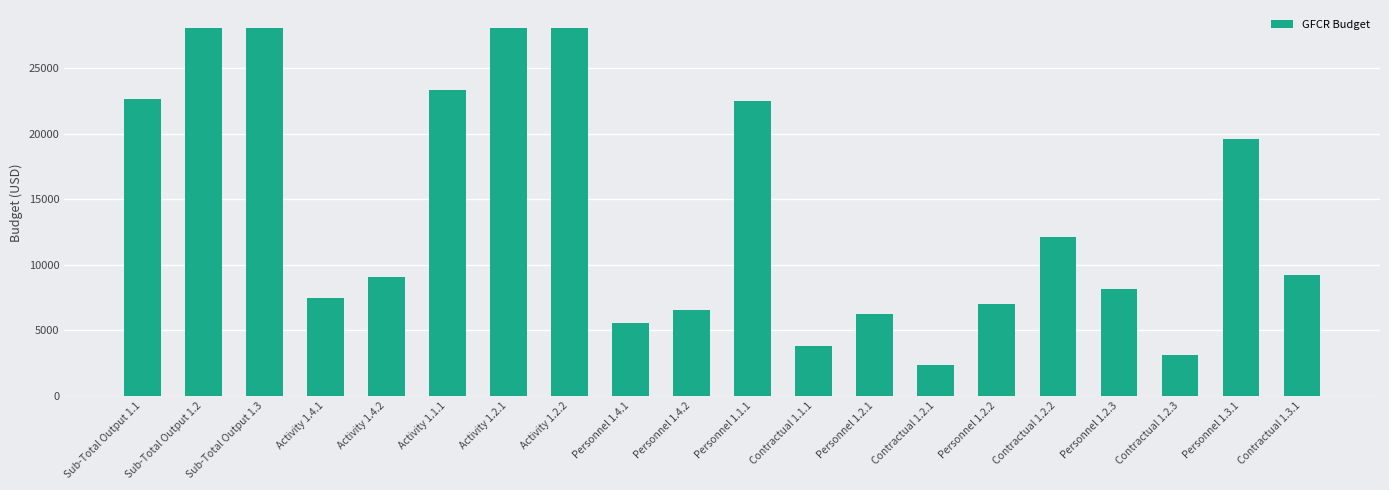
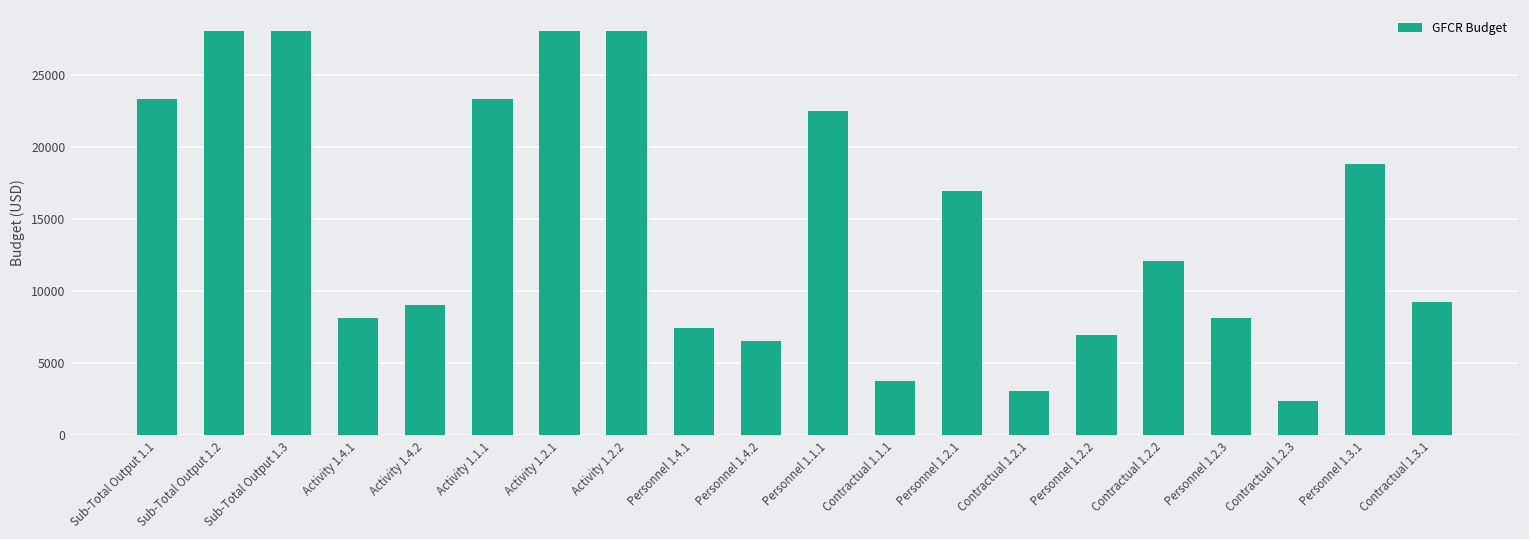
Sub-Total Output 1.1: 22600 -> 23400
Activity 1.4.1: 7500 -> 8100
Personnel 1.4.1: 5600 -> 7500
Personnel 1.2.1: 6300 -> 16900
Contractual 1.2.1: 2300 -> 3100
Contractual 1.2.3: 3100 -> 2400
Personnel 1.3.1: 19600 -> 18800
